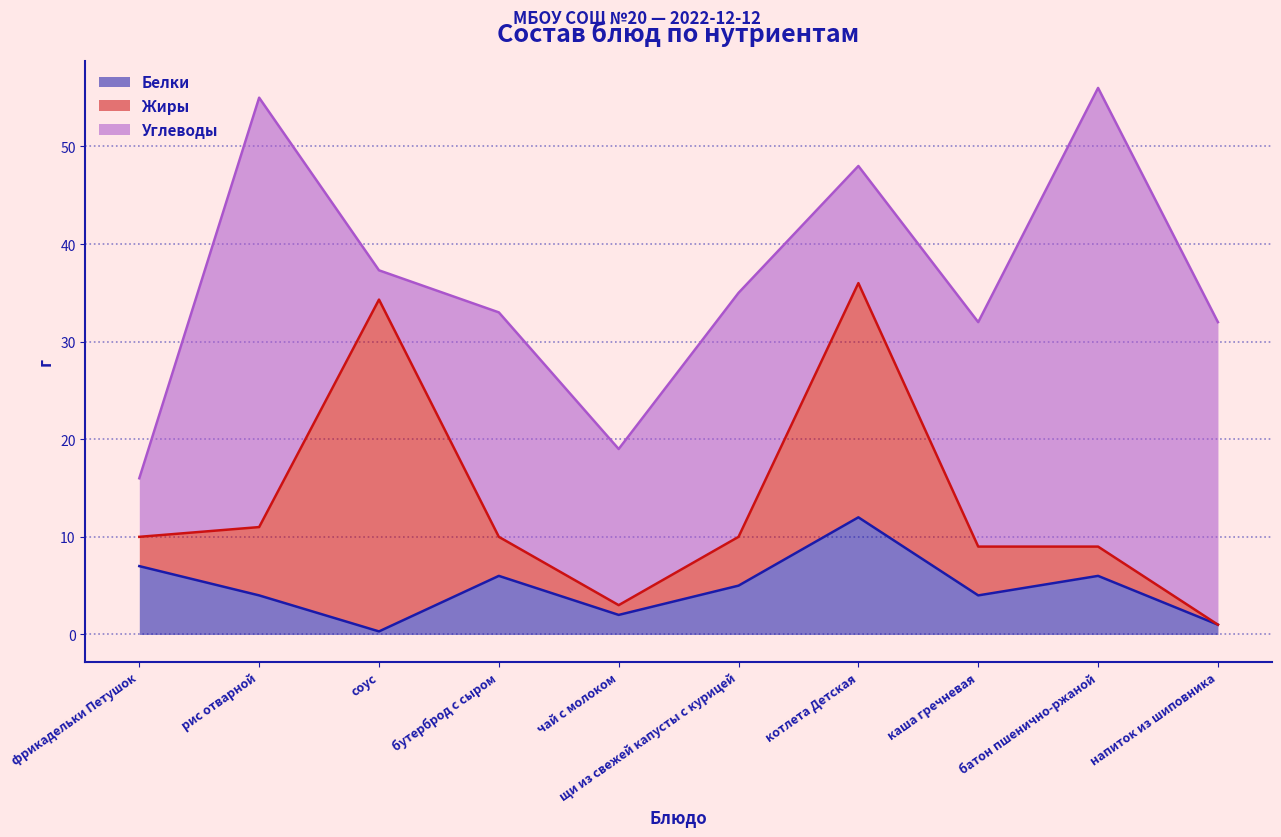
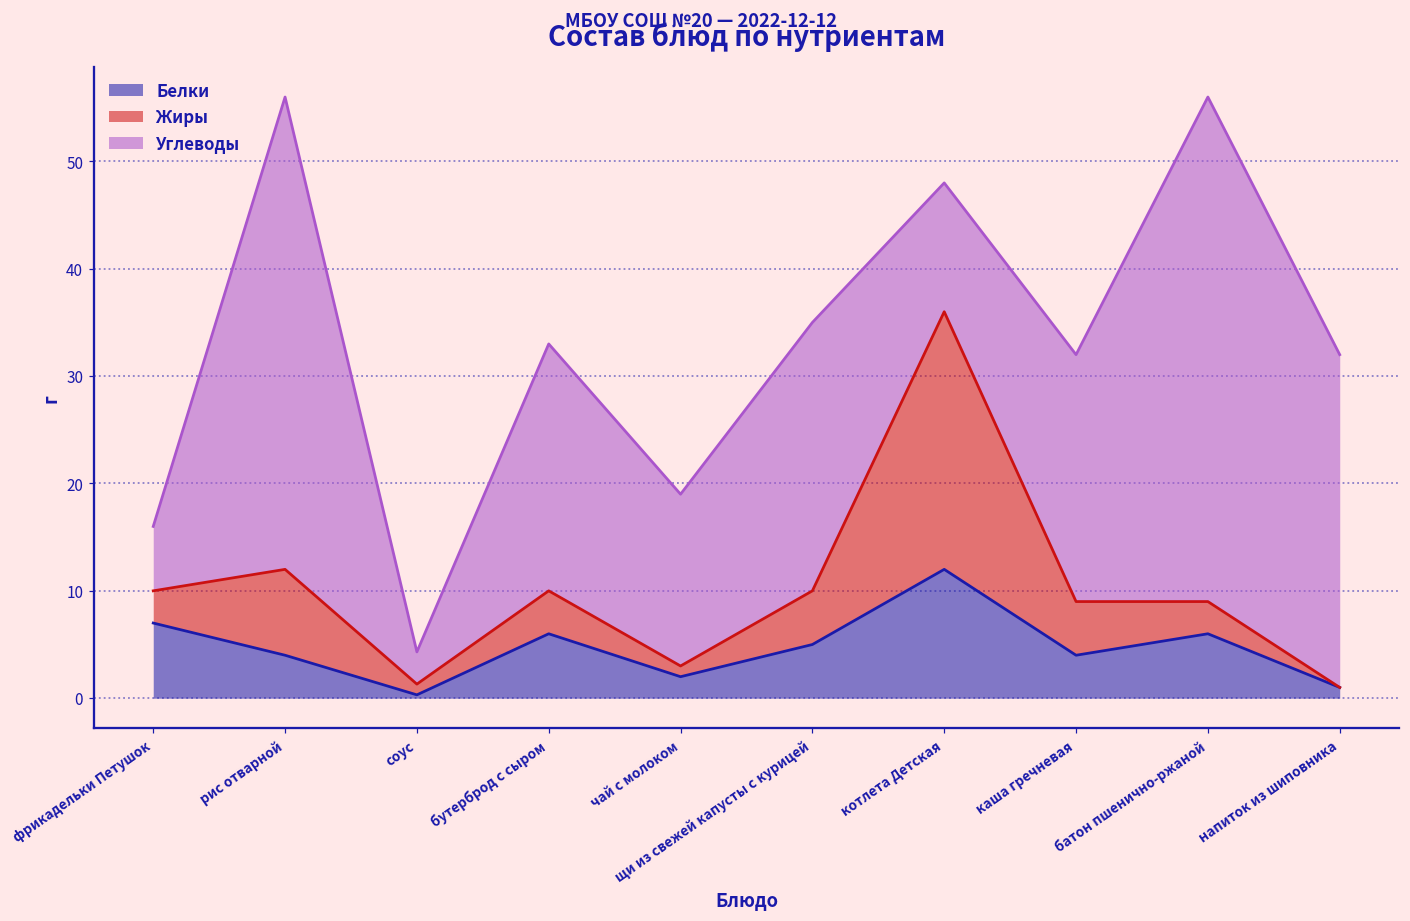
Жиры, рис отварной: 7 -> 8
Жиры, соус: 34 -> 1
